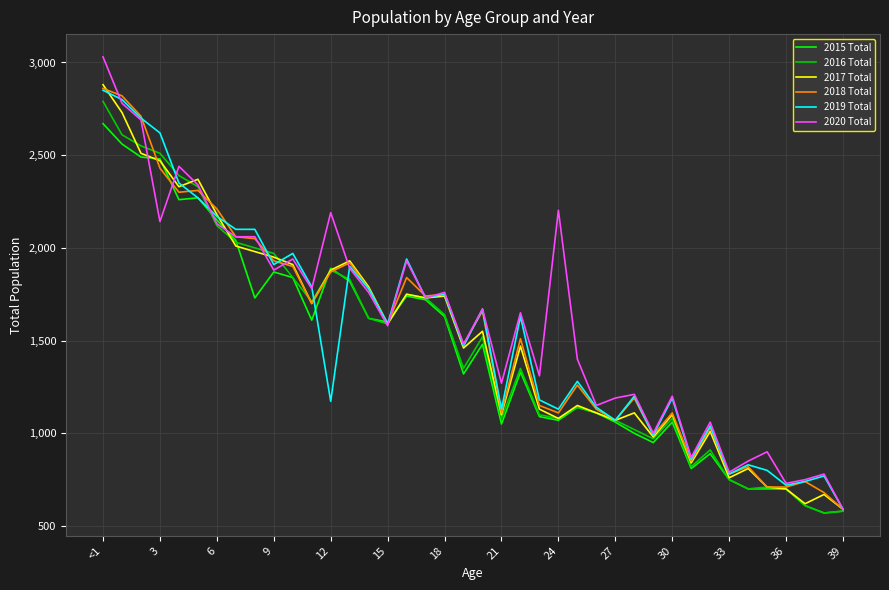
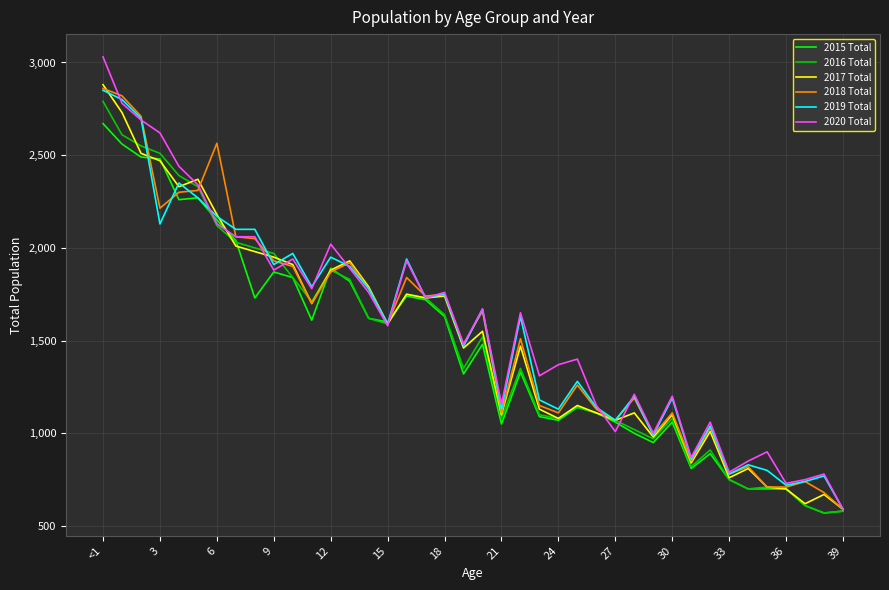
2018 Total, 3: 2,430 -> 2,210
2019 Total, 3: 2,620 -> 2,130
2020 Total, 3: 2,140 -> 2,620
2018 Total, 6: 2,210 -> 2,560
2019 Total, 12: 1,170 -> 1,950
2020 Total, 12: 2,190 -> 2,020
2020 Total, 21: 1,270 -> 1,160
2020 Total, 24: 2,200 -> 1,370
2020 Total, 27: 1,190 -> 1,010
